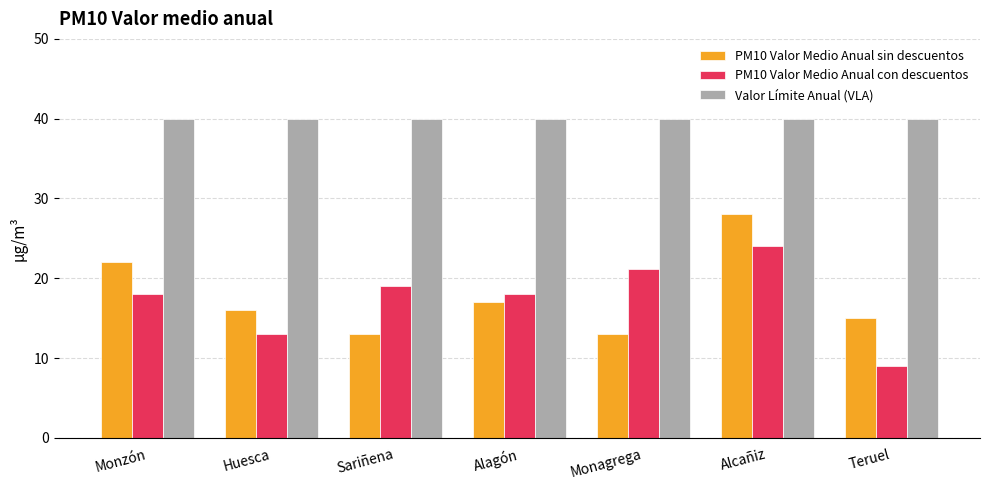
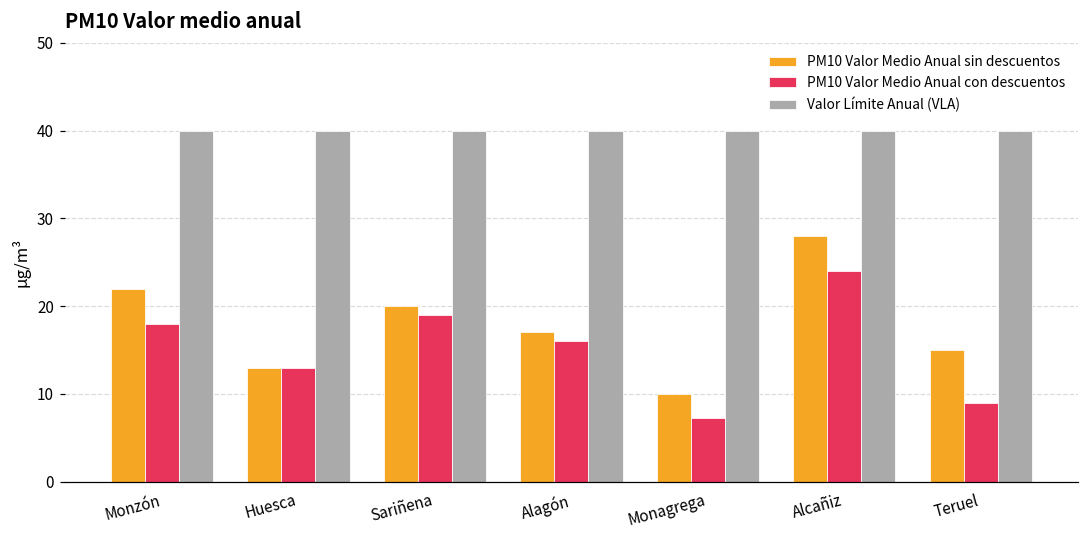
PM10 Valor Medio Anual sin descuentos, Huesca: 16 -> 13
PM10 Valor Medio Anual sin descuentos, Sariñena: 13 -> 20
PM10 Valor Medio Anual con descuentos, Alagón: 18 -> 16
PM10 Valor Medio Anual sin descuentos, Monagrega: 13 -> 10
PM10 Valor Medio Anual con descuentos, Monagrega: 21 -> 7
